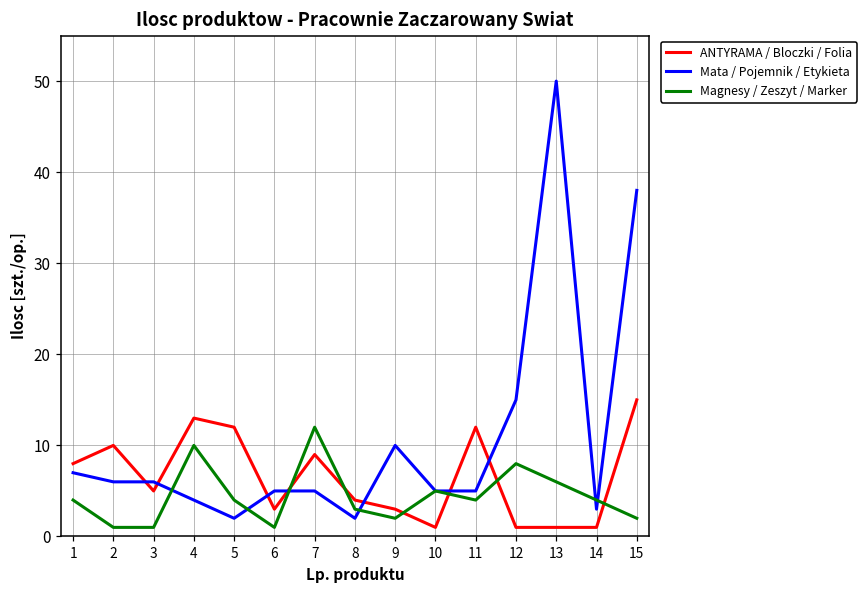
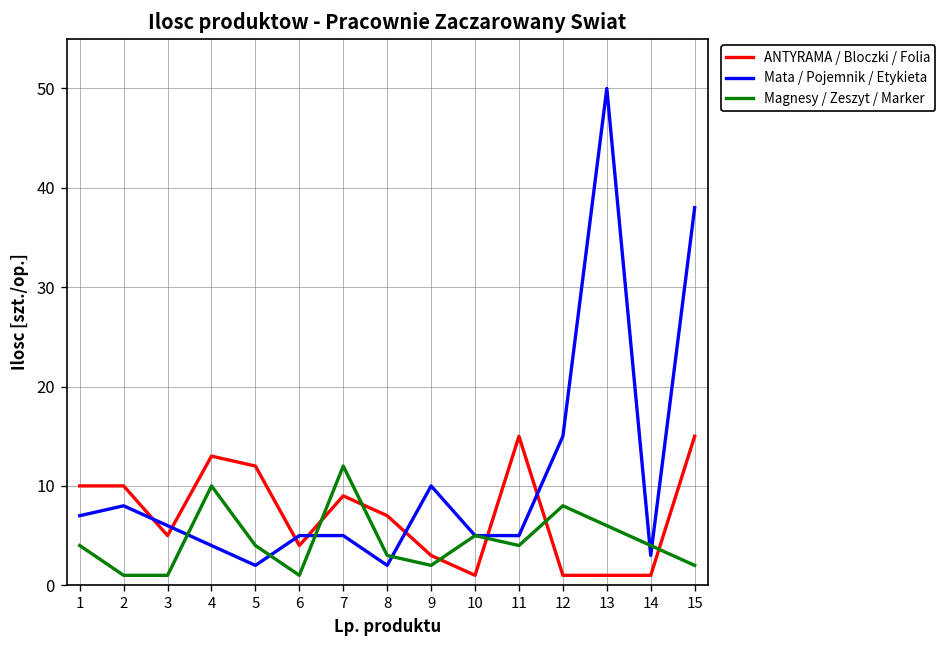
ANTYRAMA / Bloczki / Folia, 1: 8 -> 10
Mata / Pojemnik / Etykieta, 2: 6 -> 8
ANTYRAMA / Bloczki / Folia, 6: 3 -> 4
ANTYRAMA / Bloczki / Folia, 8: 4 -> 7
ANTYRAMA / Bloczki / Folia, 11: 12 -> 15
